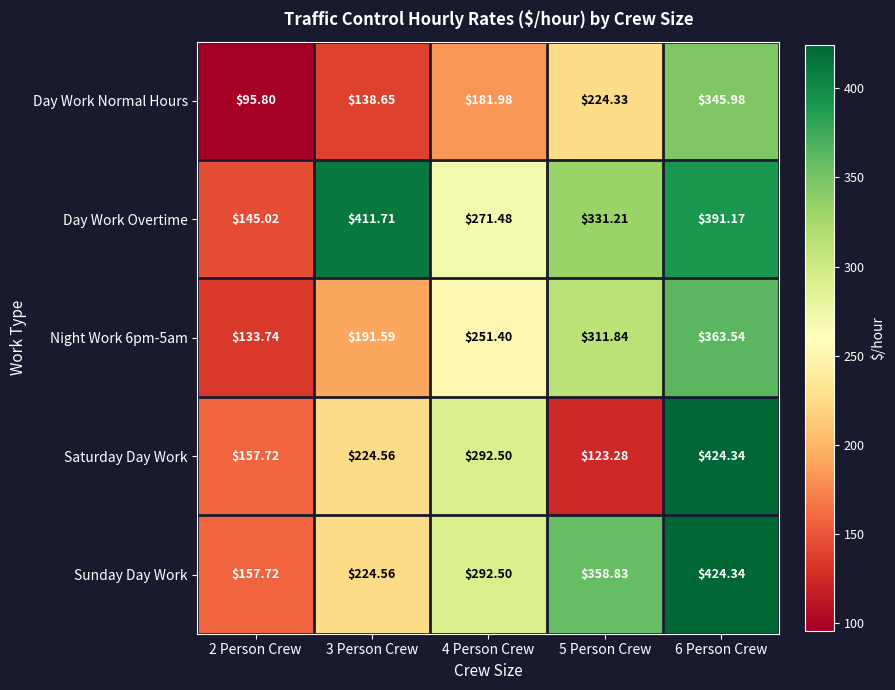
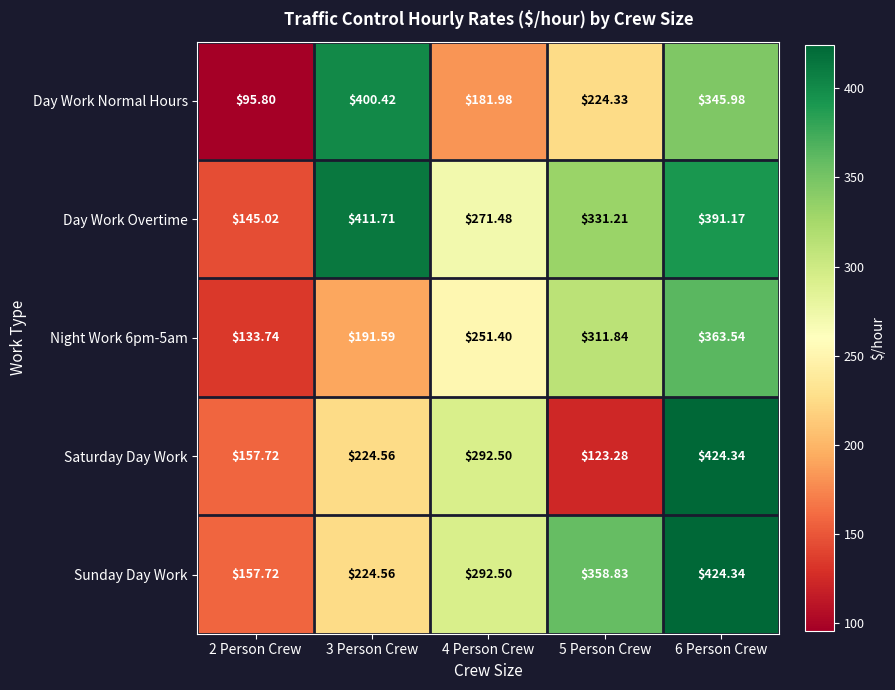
Day Work Normal Hours, 3 Person Crew: $138.65 -> $400.42
